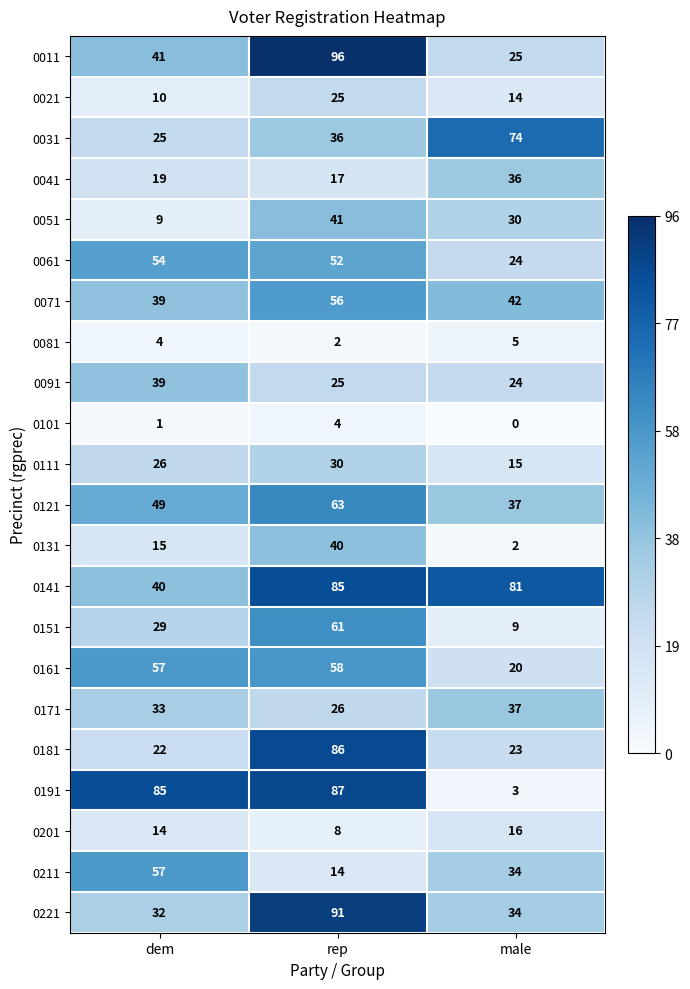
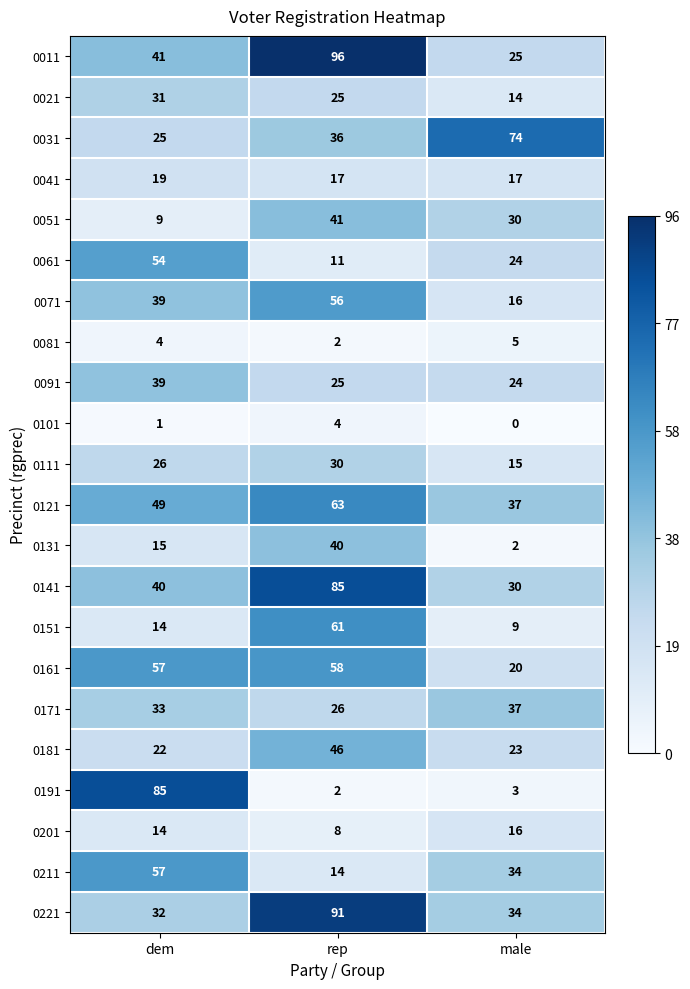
0021, dem: 10 -> 31
0041, male: 36 -> 17
0061, rep: 52 -> 11
0071, male: 42 -> 16
0141, male: 81 -> 30
0151, dem: 29 -> 14
0181, rep: 86 -> 46
0191, rep: 87 -> 2
